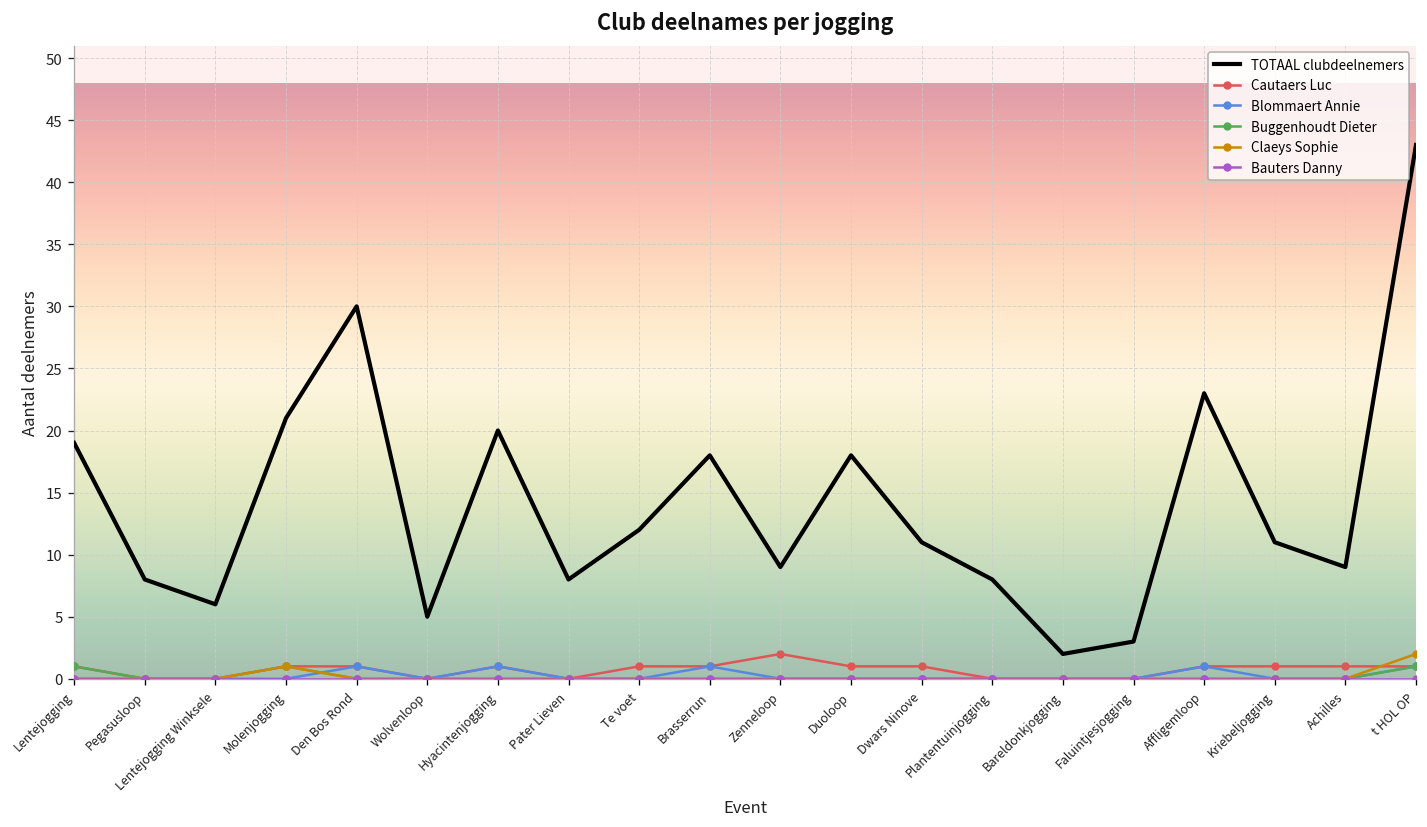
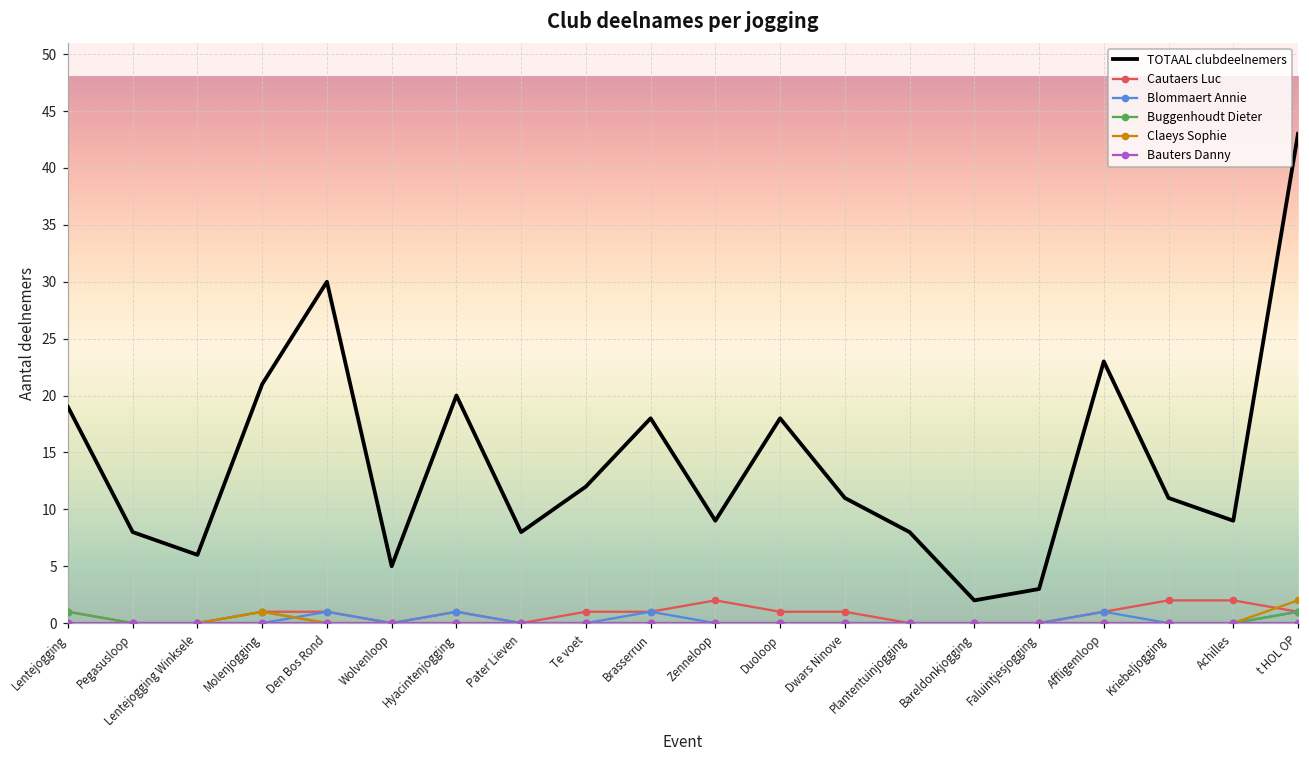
Cautaers Luc, Kriebeljogging: 1 -> 2
Cautaers Luc, Achilles: 1 -> 2
